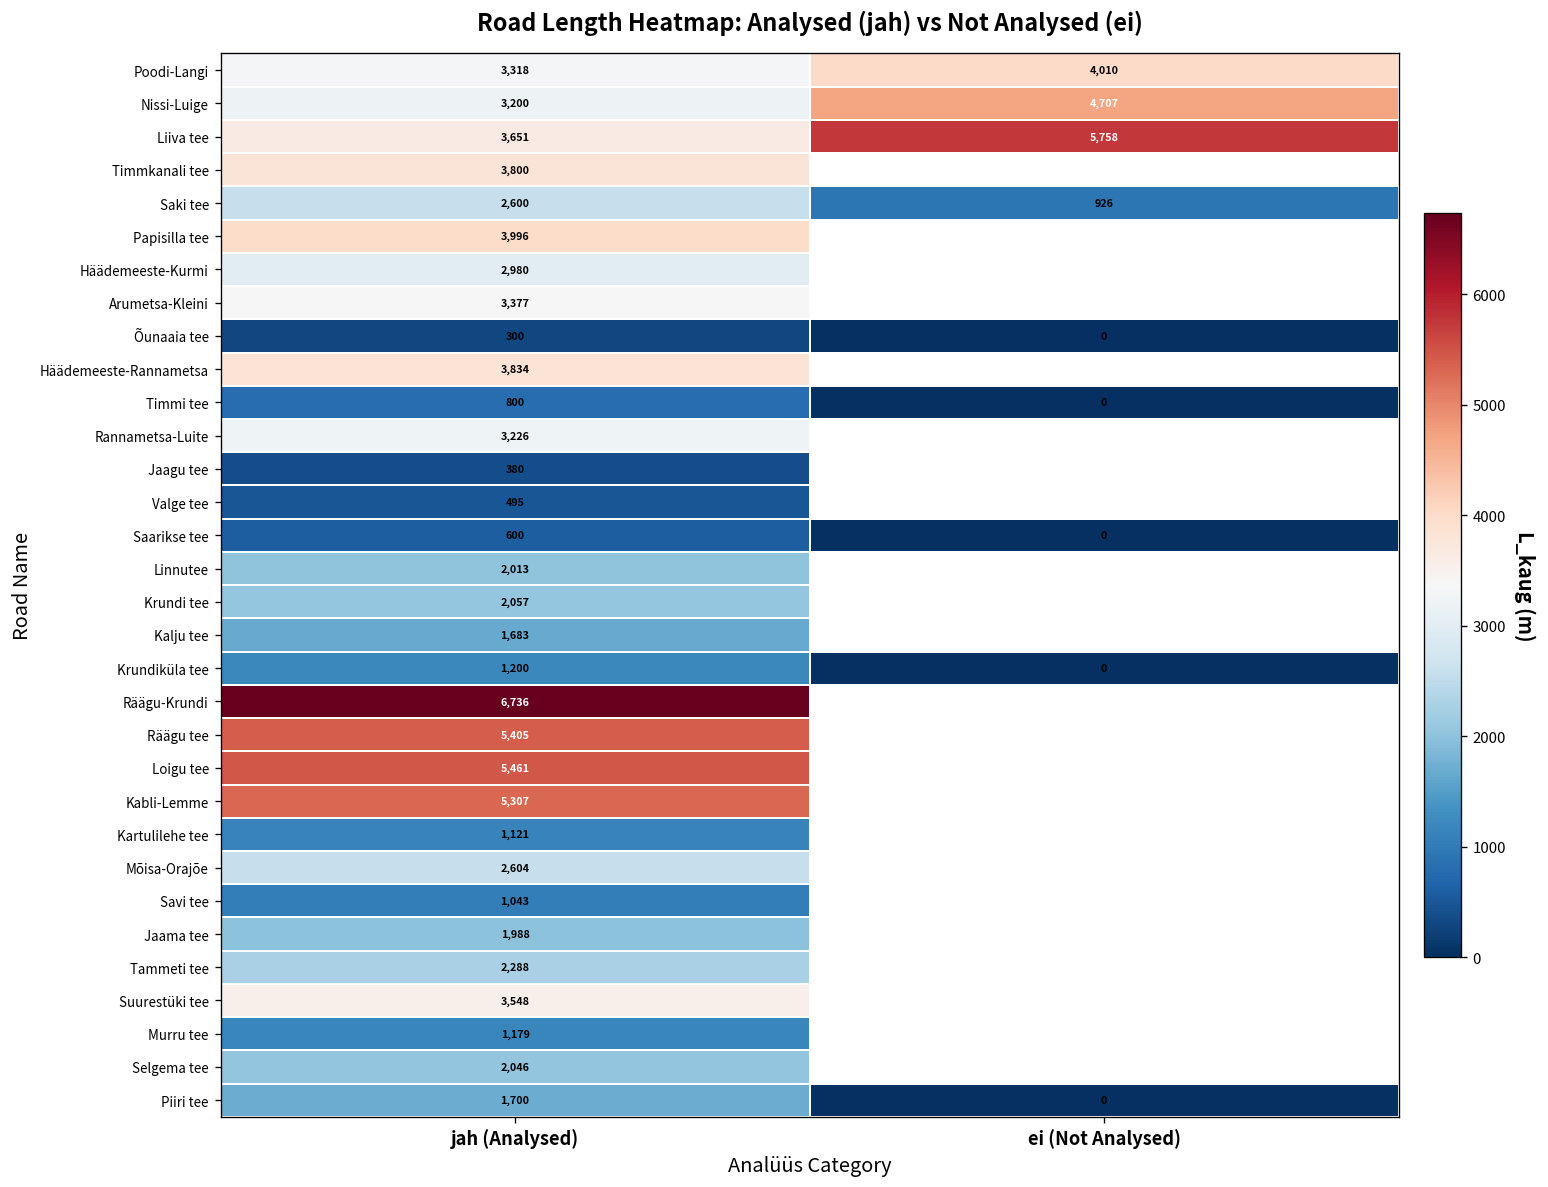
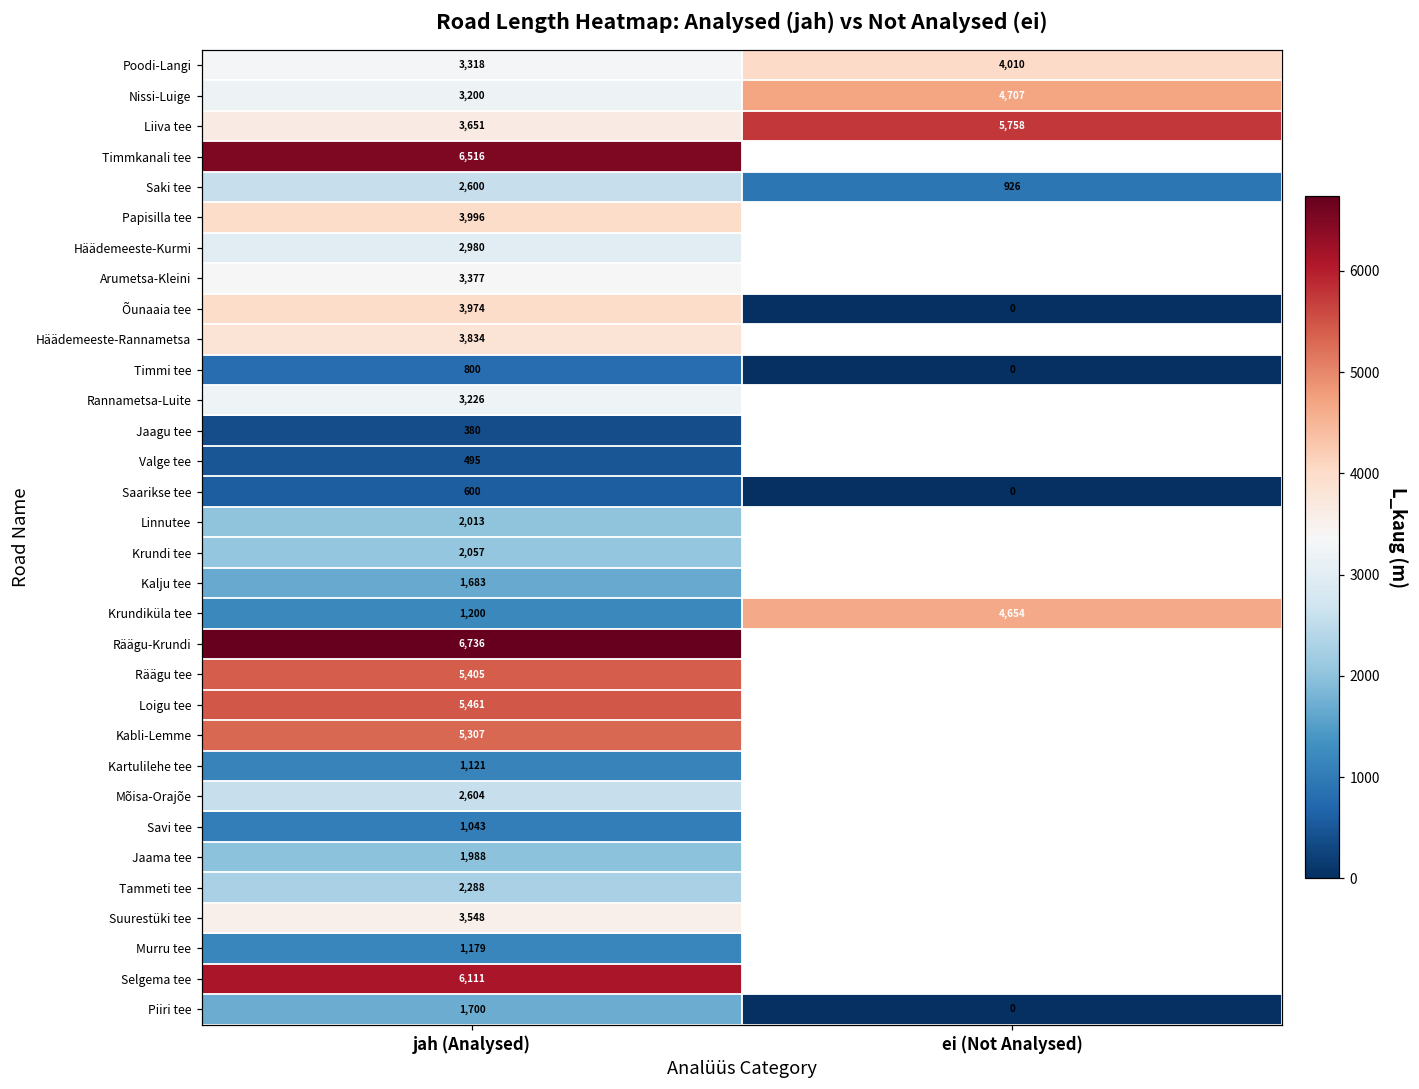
Timmkanali tee, jah (Analysed): 3,800 -> 6,516
Õunaaia tee, jah (Analysed): 300 -> 3,974
Krundiküla tee, ei (Not Analysed): 0 -> 4,654
Selgema tee, jah (Analysed): 2,046 -> 6,111
